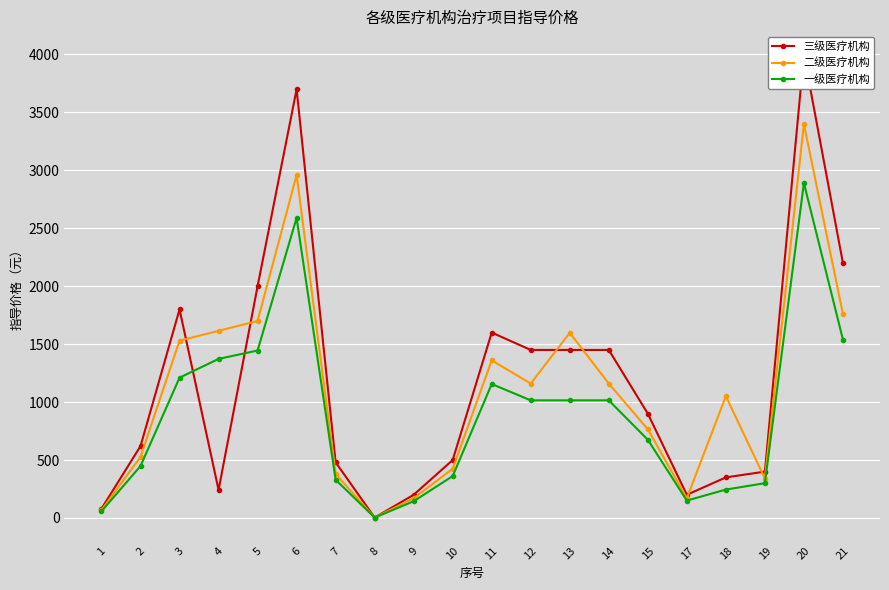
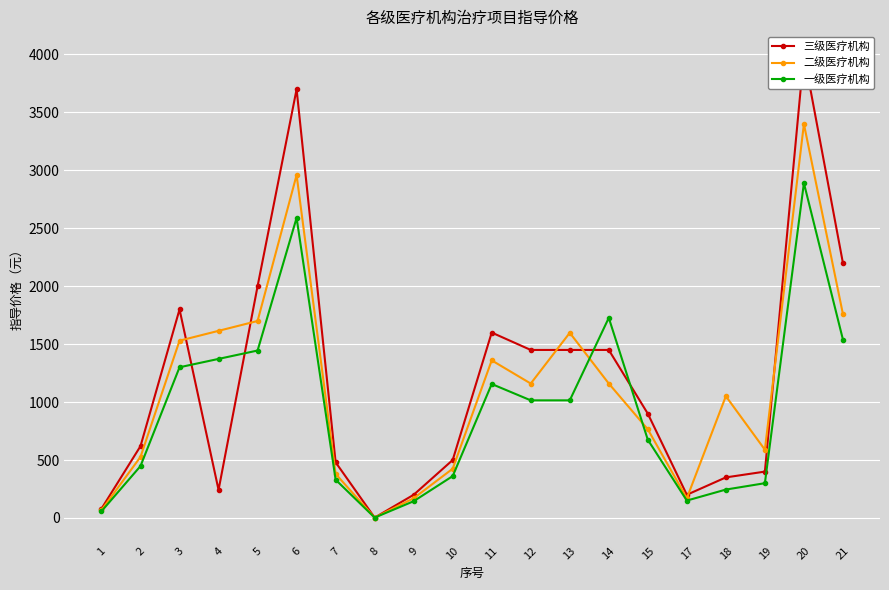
一级医疗机构, 3: 1210 -> 1300
一级医疗机构, 14: 1020 -> 1730
二级医疗机构, 19: 340 -> 590
